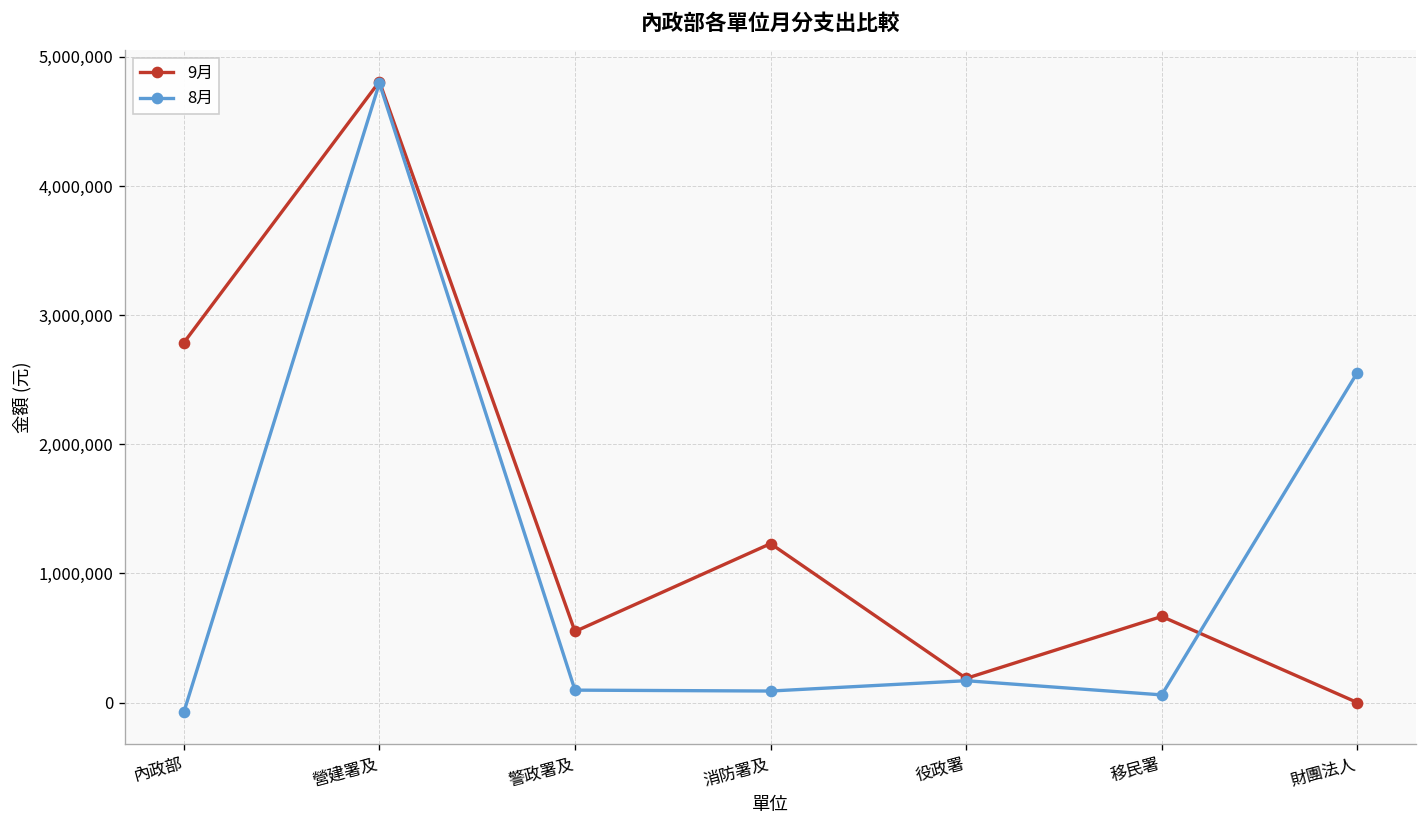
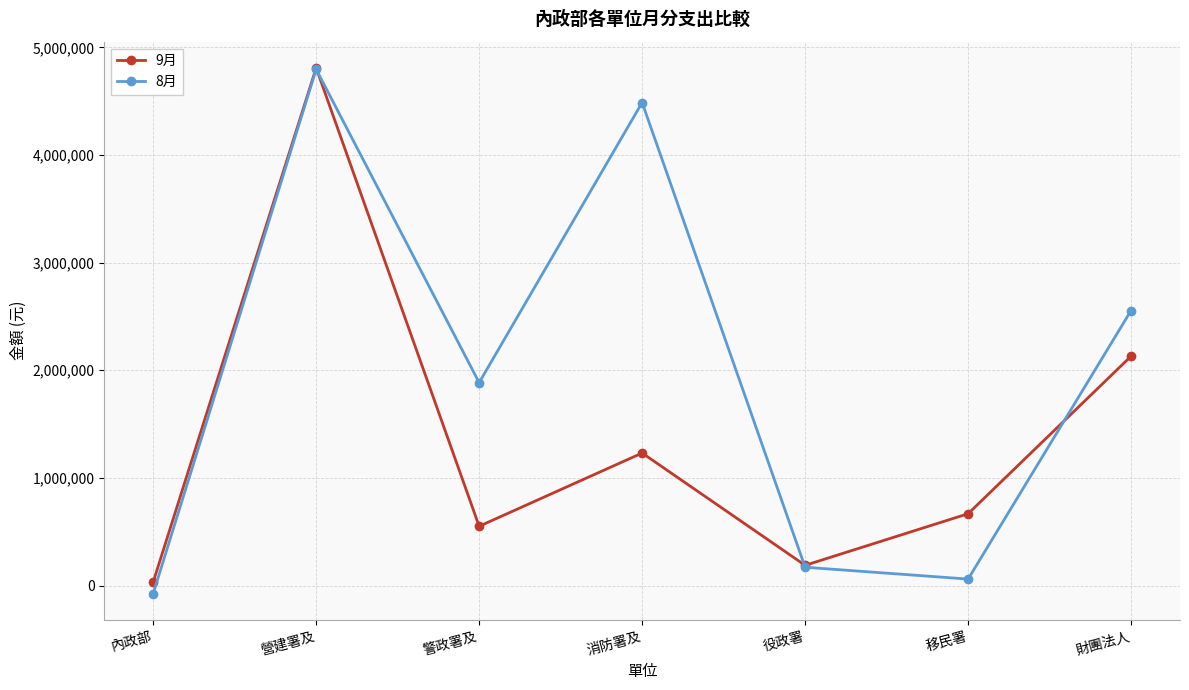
9月, 內政部: 2,790,000 -> 30,000
8月, 警政署及: 100,000 -> 1,890,000
8月, 消防署及: 90,000 -> 4,490,000
9月, 財團法人: 0 -> 2,130,000
